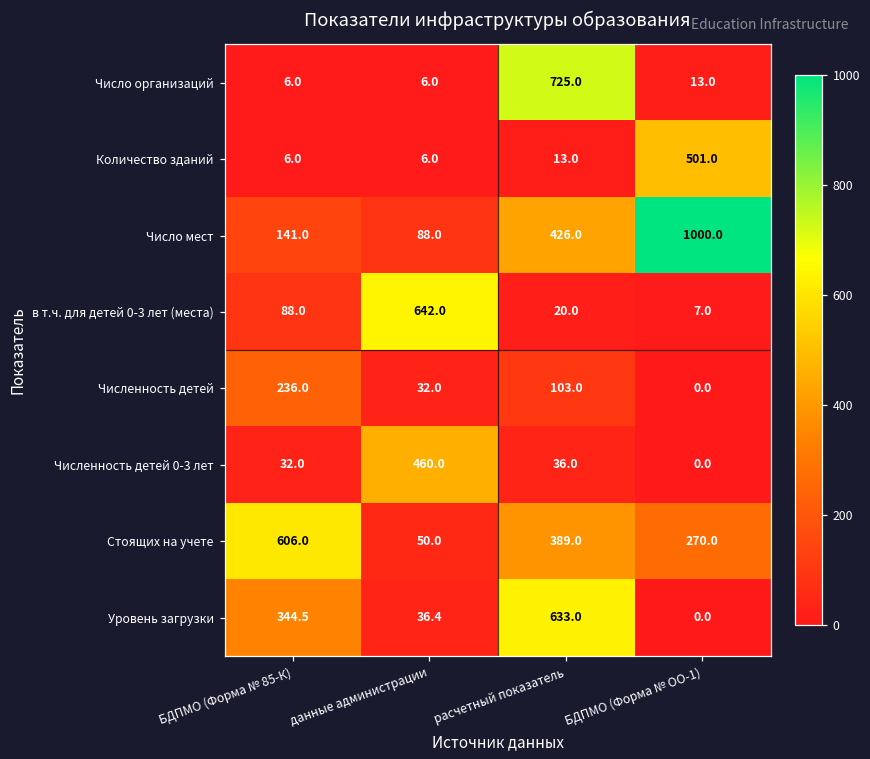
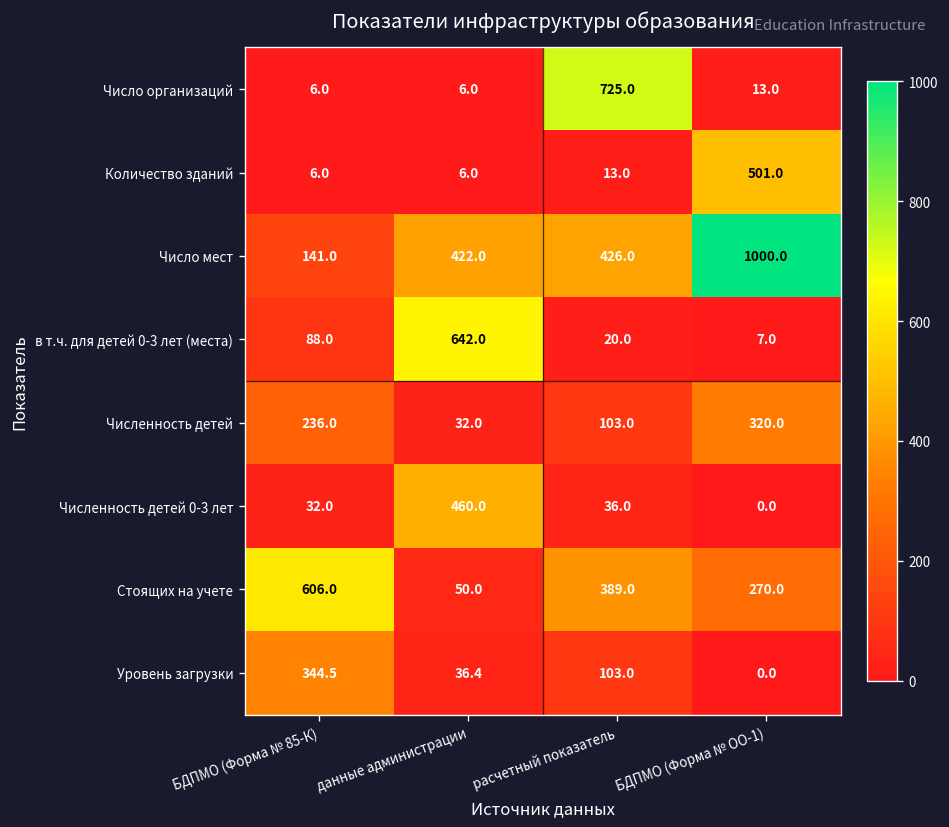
Число мест, данные администрации: 88.0 -> 422.0
Численность детей, БДПМО (Форма № ОО-1): 0.0 -> 320.0
Уровень загрузки, расчетный показатель: 633.0 -> 103.0
